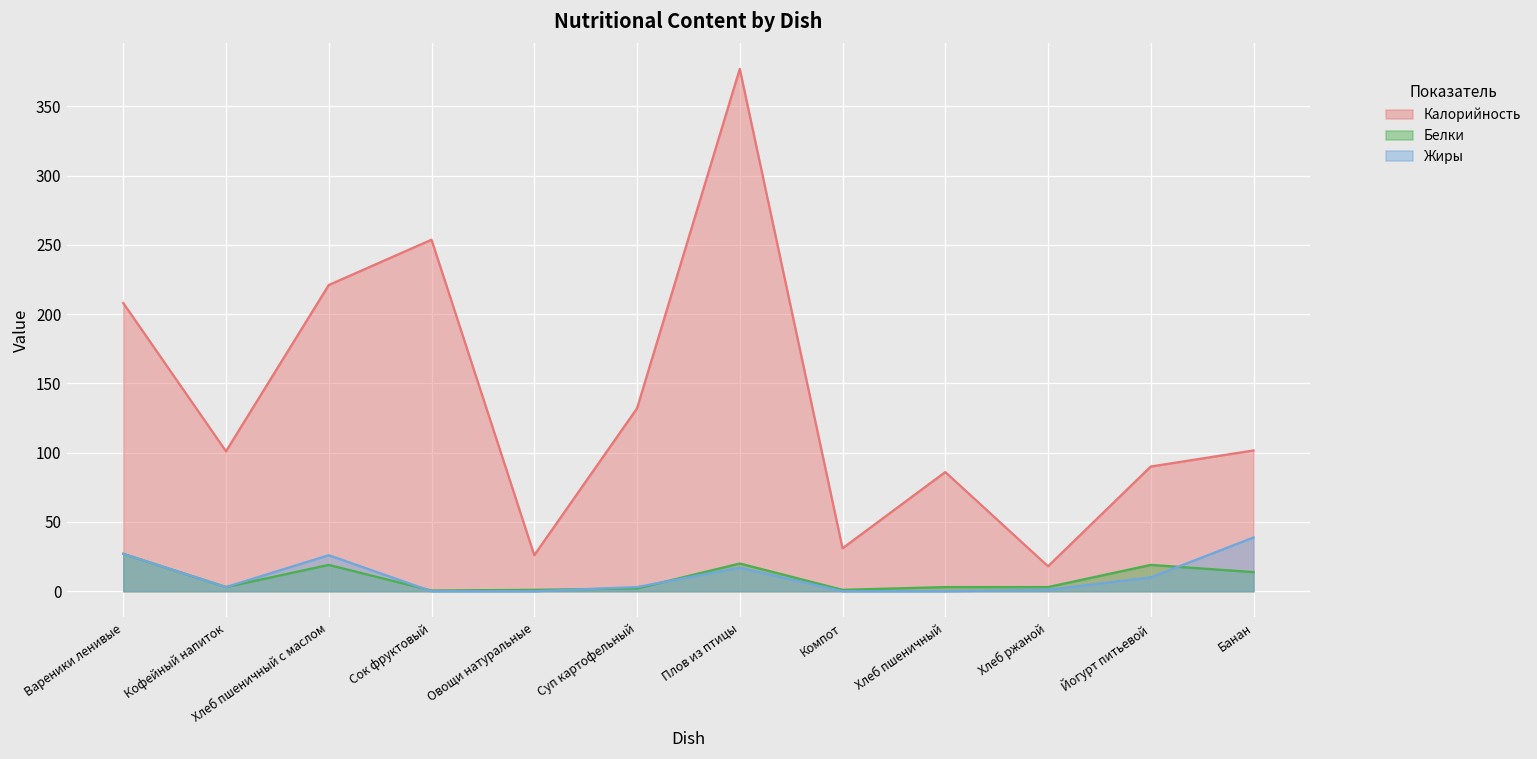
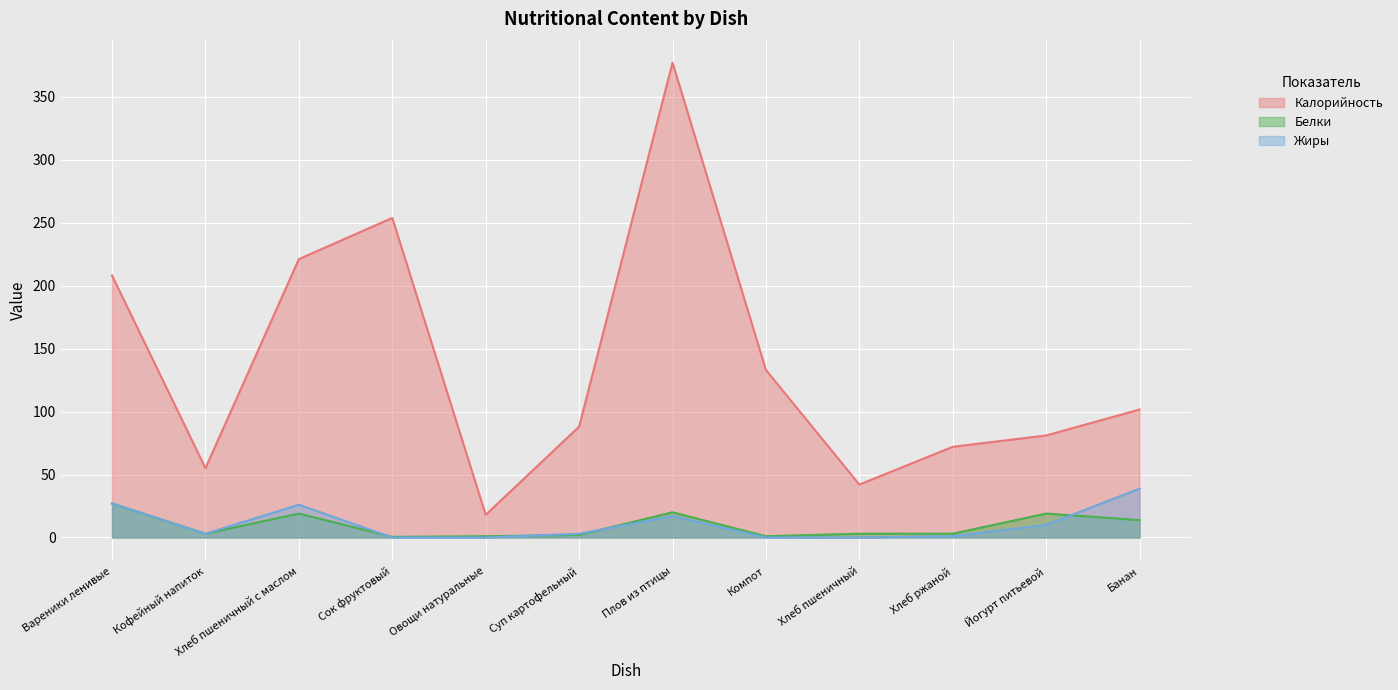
Калорийность, Кофейный напиток: 101 -> 55
Калорийность, Овощи натуральные: 26 -> 18
Калорийность, Суп картофельный: 132 -> 88
Калорийность, Компот: 31 -> 133
Калорийность, Хлеб пшеничный: 86 -> 42
Калорийность, Хлеб ржаной: 18 -> 72
Калорийность, Йогурт питьевой: 90 -> 81
